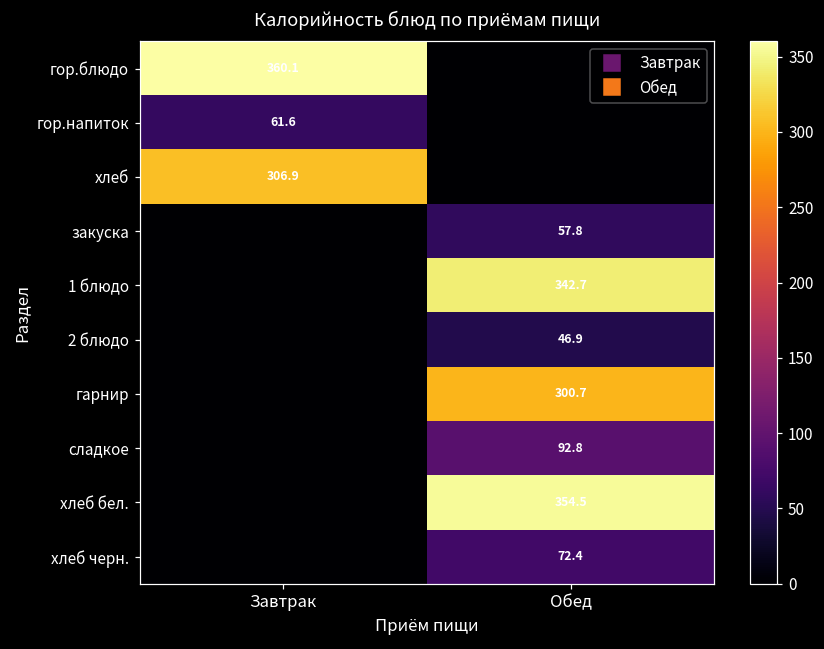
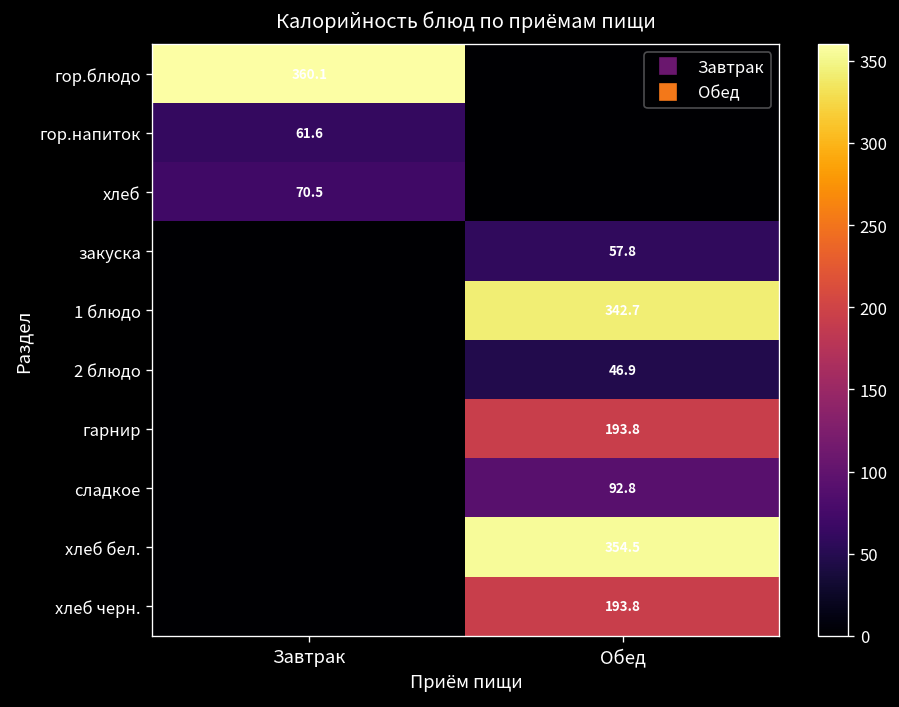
хлеб, Завтрак: 306.9 -> 70.5
гарнир, Обед: 300.7 -> 193.8
хлеб черн., Обед: 72.4 -> 193.8
